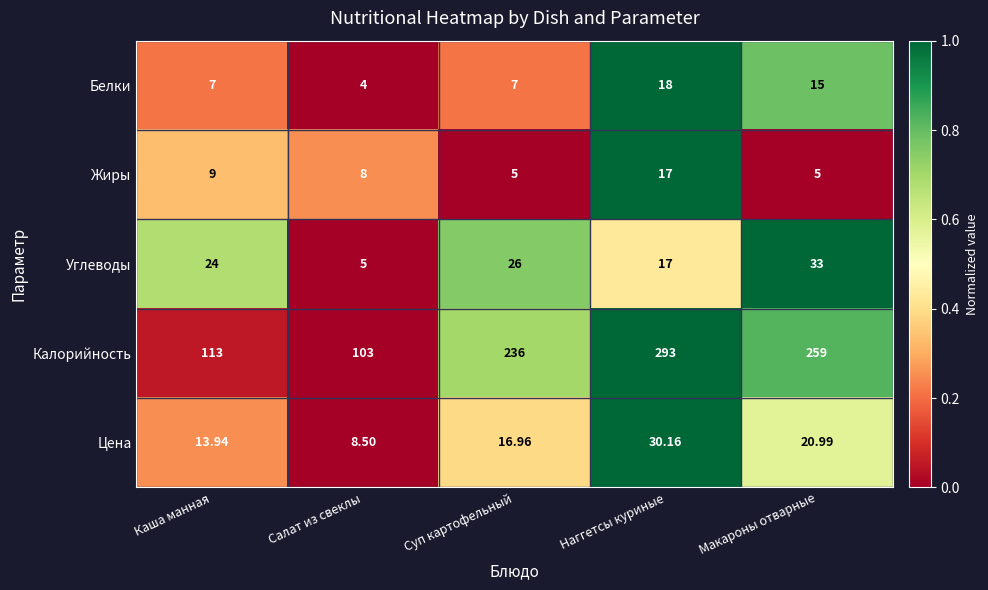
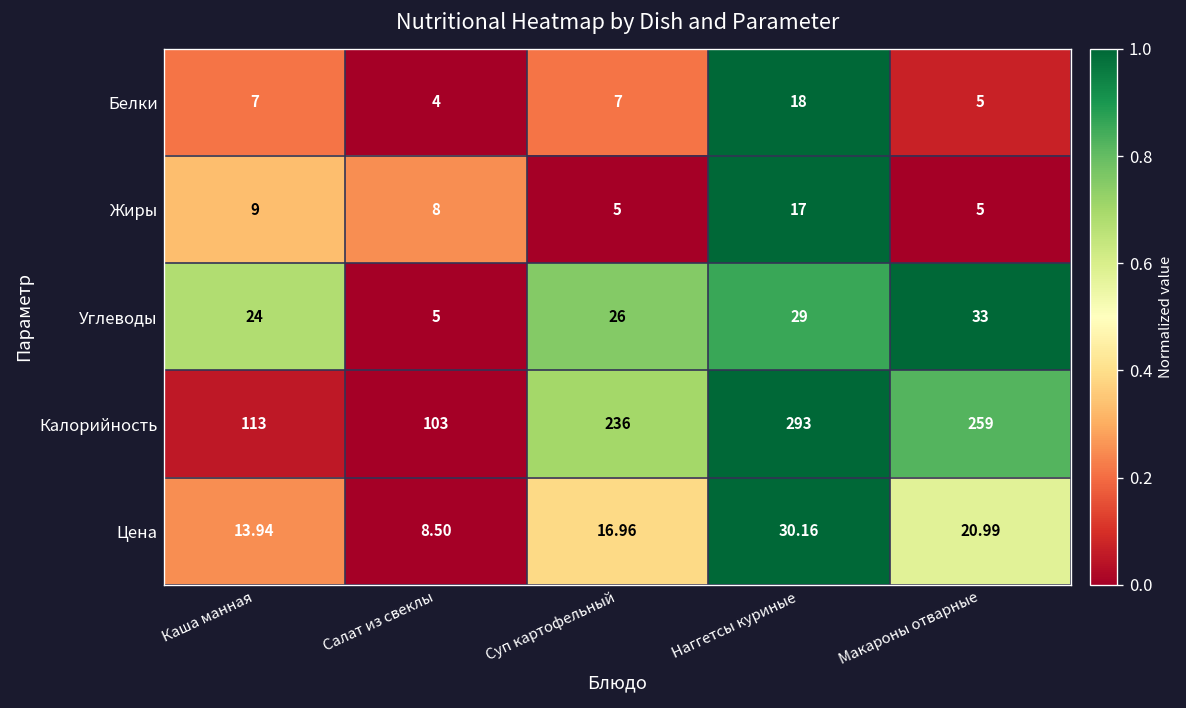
Белки, Макароны отварные: 15 -> 5
Углеводы, Наггетсы куриные: 17 -> 29
